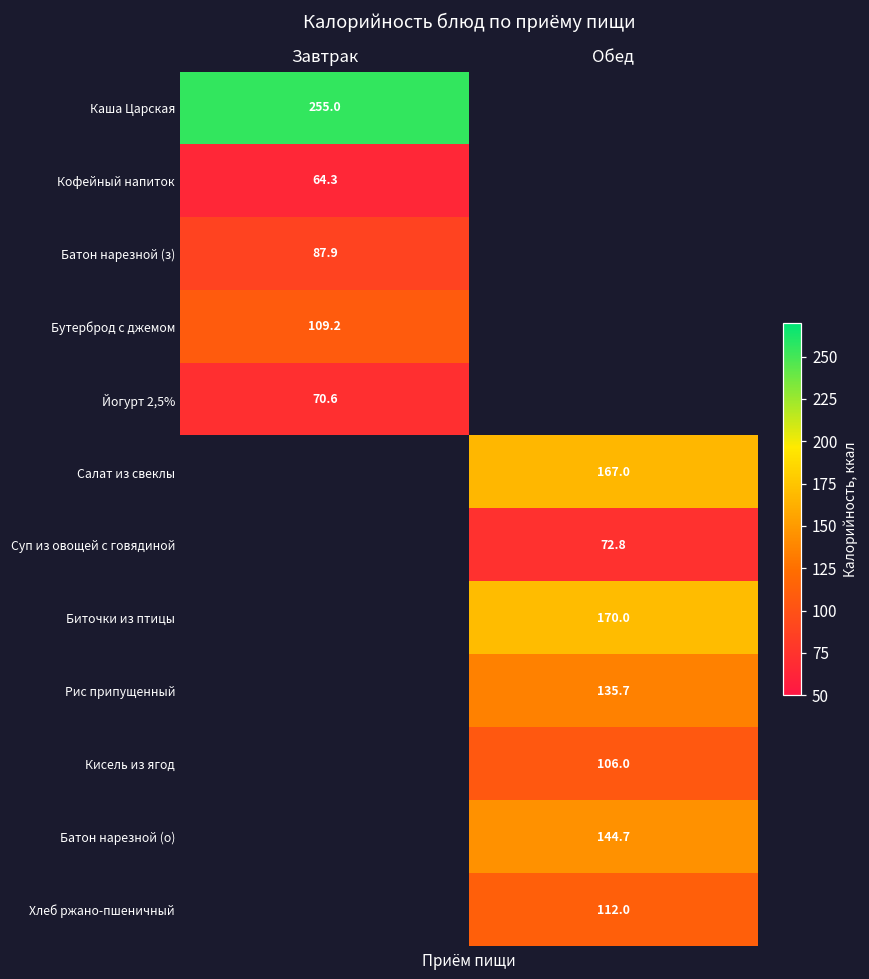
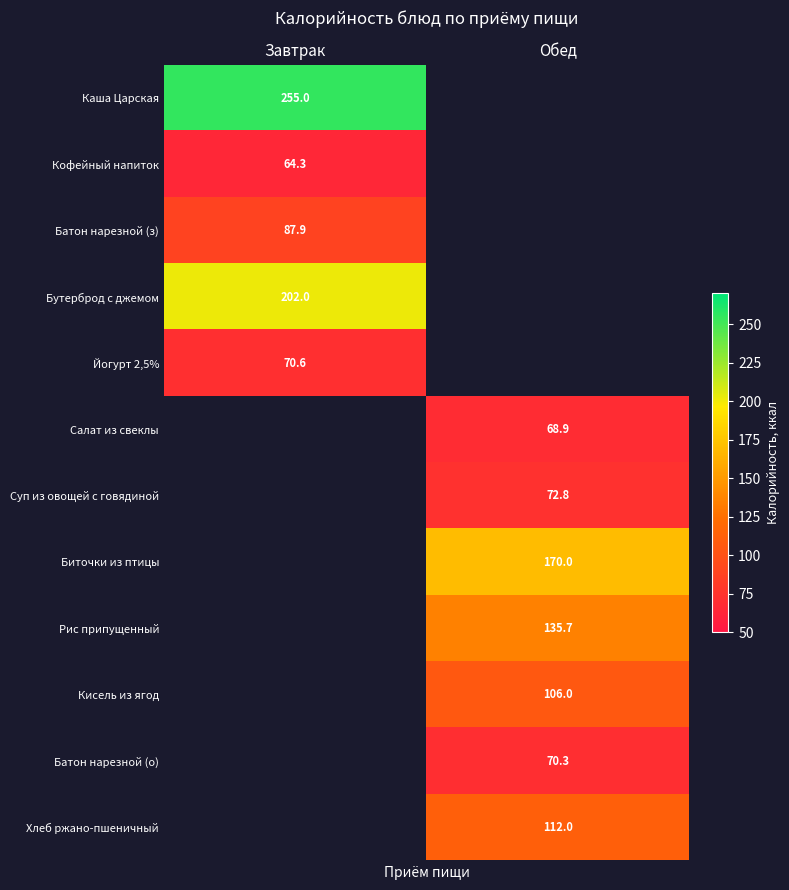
Бутерброд с джемом, Завтрак: 109.2 -> 202.0
Салат из свеклы, Обед: 167.0 -> 68.9
Батон нарезной (о), Обед: 144.7 -> 70.3
